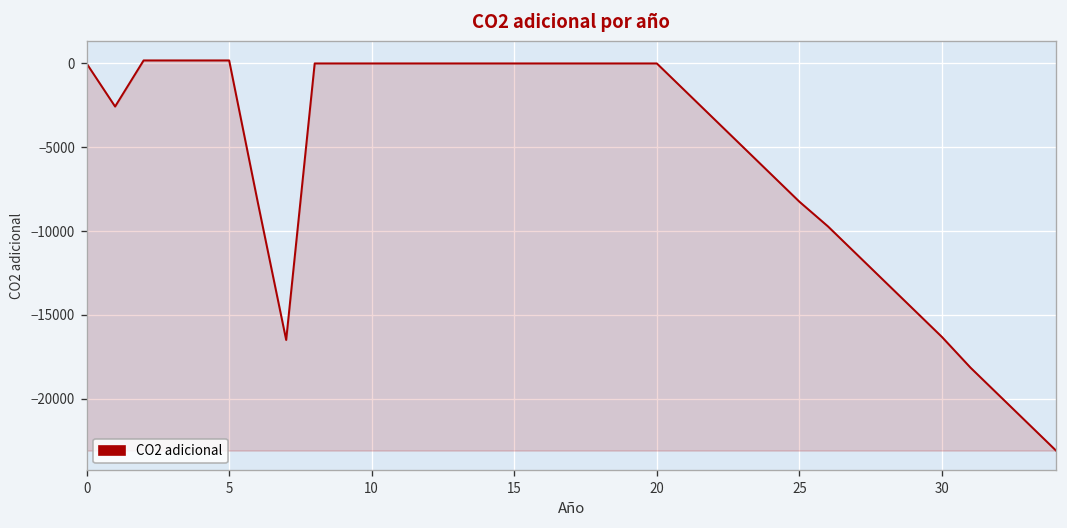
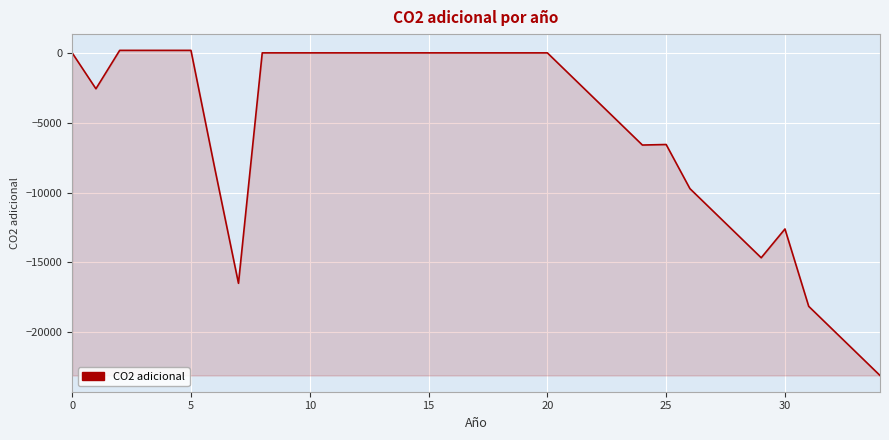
25: -8300 -> -6600
30: -16300 -> -12600
